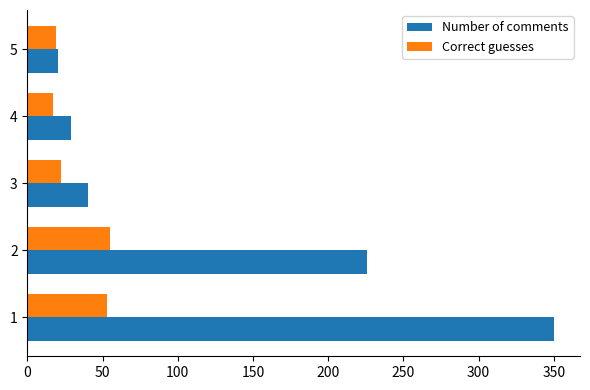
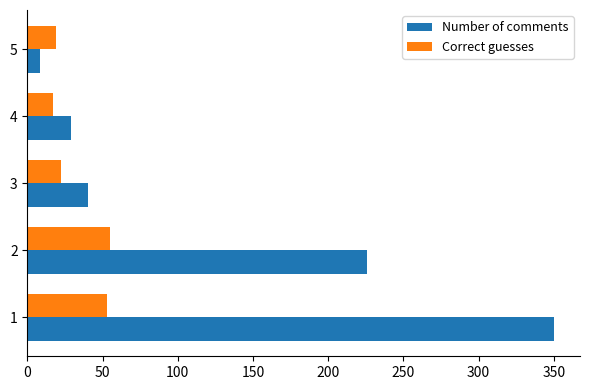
Number of comments, 5: 20 -> 8
